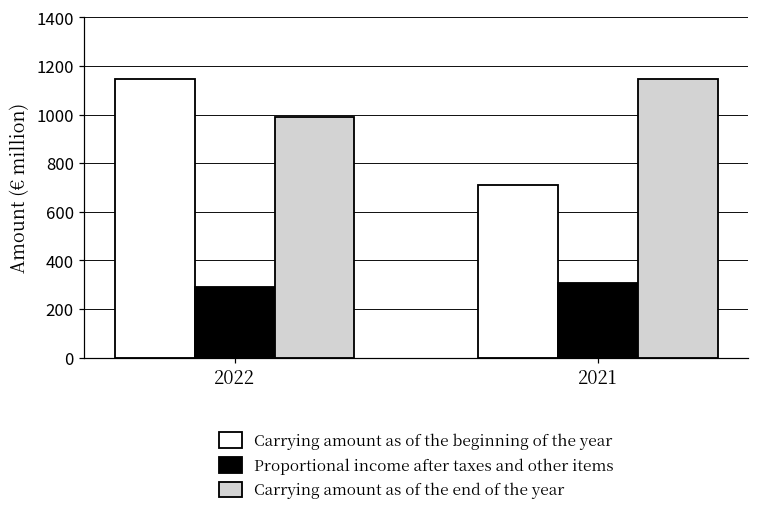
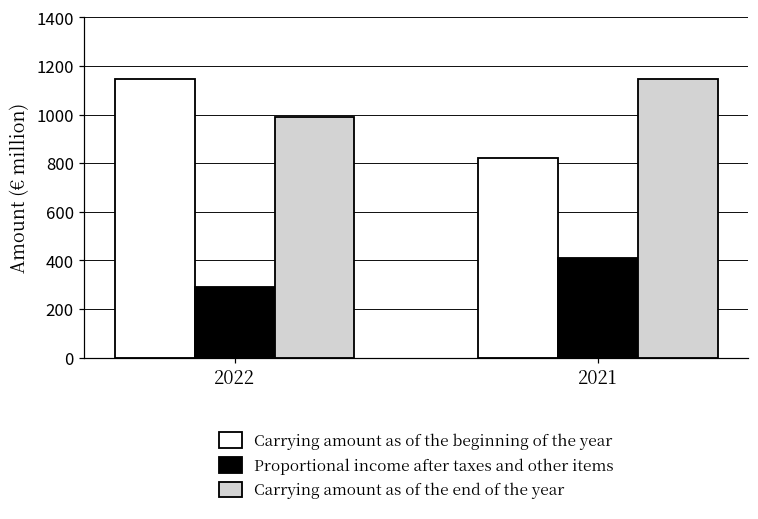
Carrying amount as of the beginning of the year, 2021: 710 -> 820
Proportional income after taxes and other items, 2021: 310 -> 410
